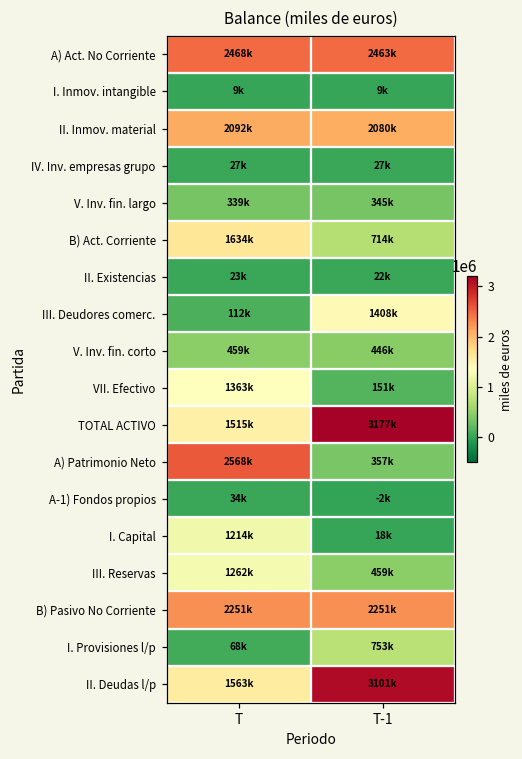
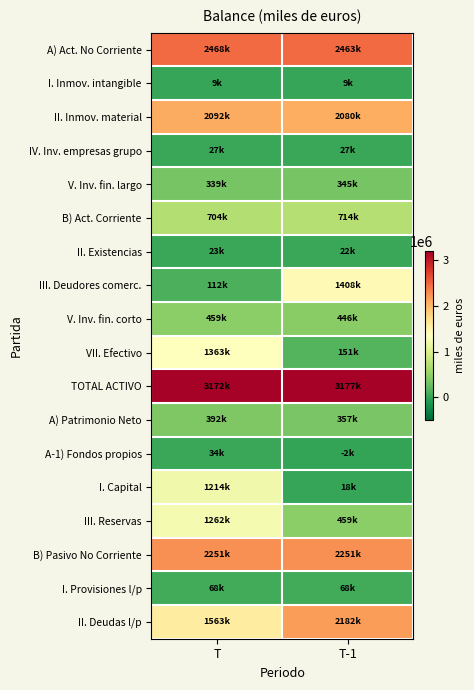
B) Act. Corriente, T: 1634k -> 704k
TOTAL ACTIVO, T: 1515k -> 3172k
A) Patrimonio Neto, T: 2568k -> 392k
I. Provisiones l/p, T-1: 753k -> 68k
II. Deudas l/p, T-1: 3101k -> 2182k
